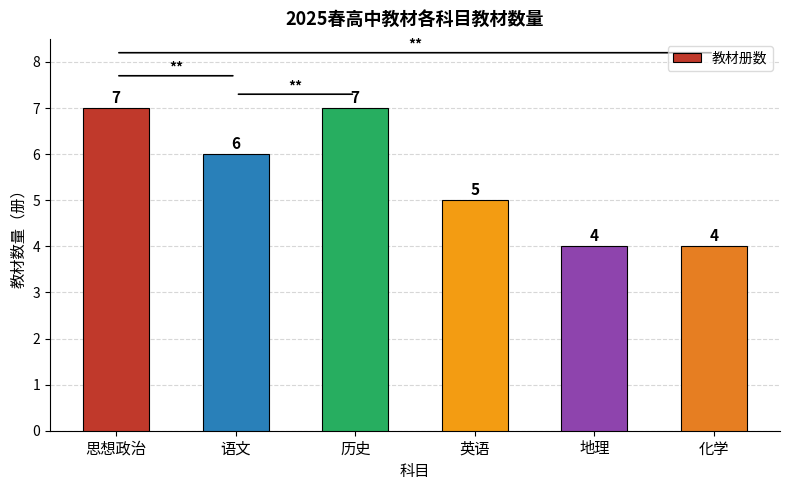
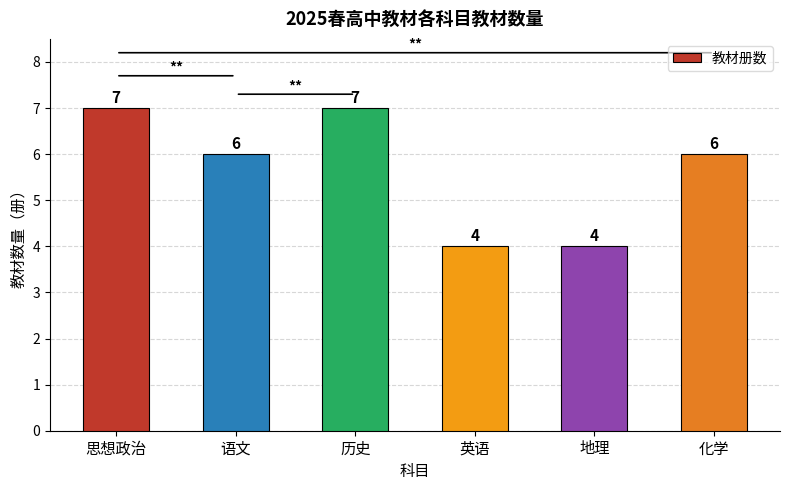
英语: 5 -> 4
化学: 4 -> 6
